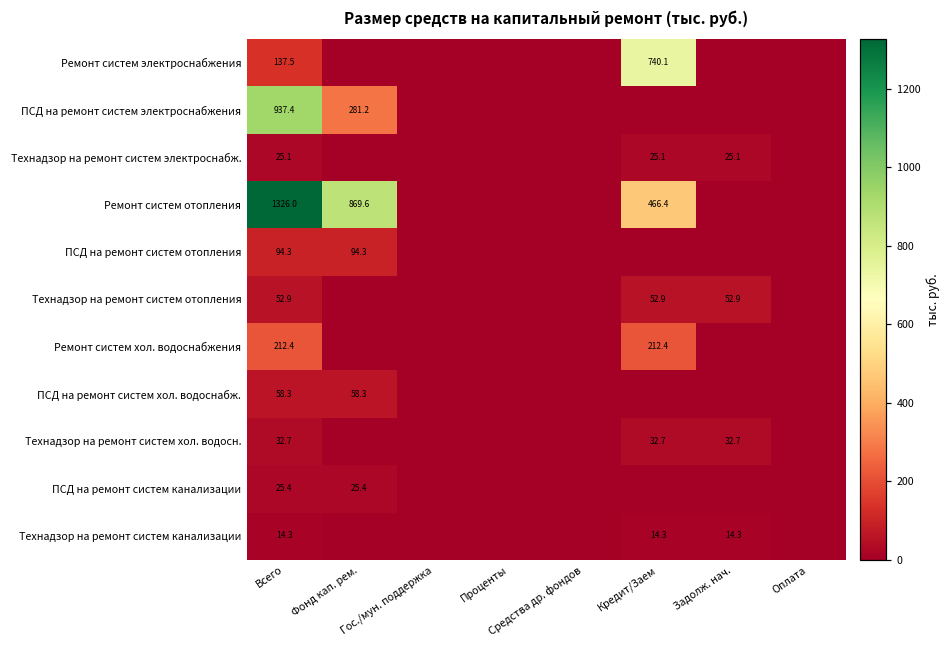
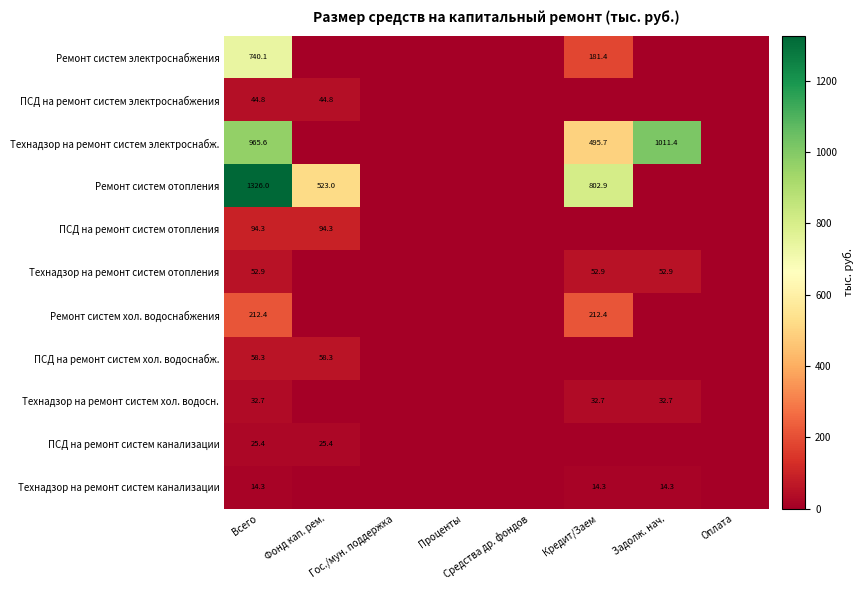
Ремонт систем электроснабжения, Всего: 137.5 -> 740.1
Ремонт систем электроснабжения, Кредит/Заем: 740.1 -> 181.4
ПСД на ремонт систем электроснабжения, Всего: 937.4 -> 44.8
ПСД на ремонт систем электроснабжения, Фонд кап. рем.: 281.2 -> 44.8
Технадзор на ремонт систем электроснабж., Всего: 25.1 -> 965.6
Технадзор на ремонт систем электроснабж., Кредит/Заем: 25.1 -> 495.7
Технадзор на ремонт систем электроснабж., Задолж. нач.: 25.1 -> 1011.4
Ремонт систем отопления, Фонд кап. рем.: 869.6 -> 523.0
Ремонт систем отопления, Кредит/Заем: 466.4 -> 802.9
